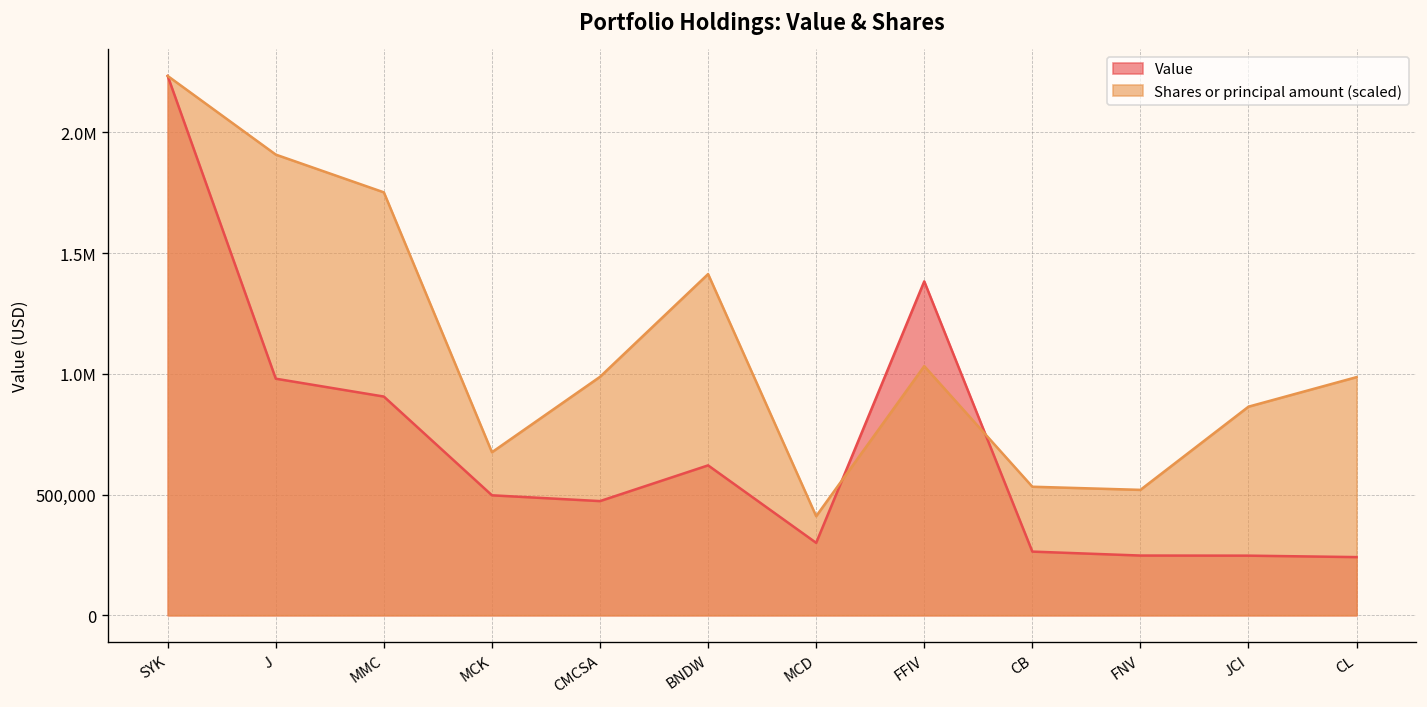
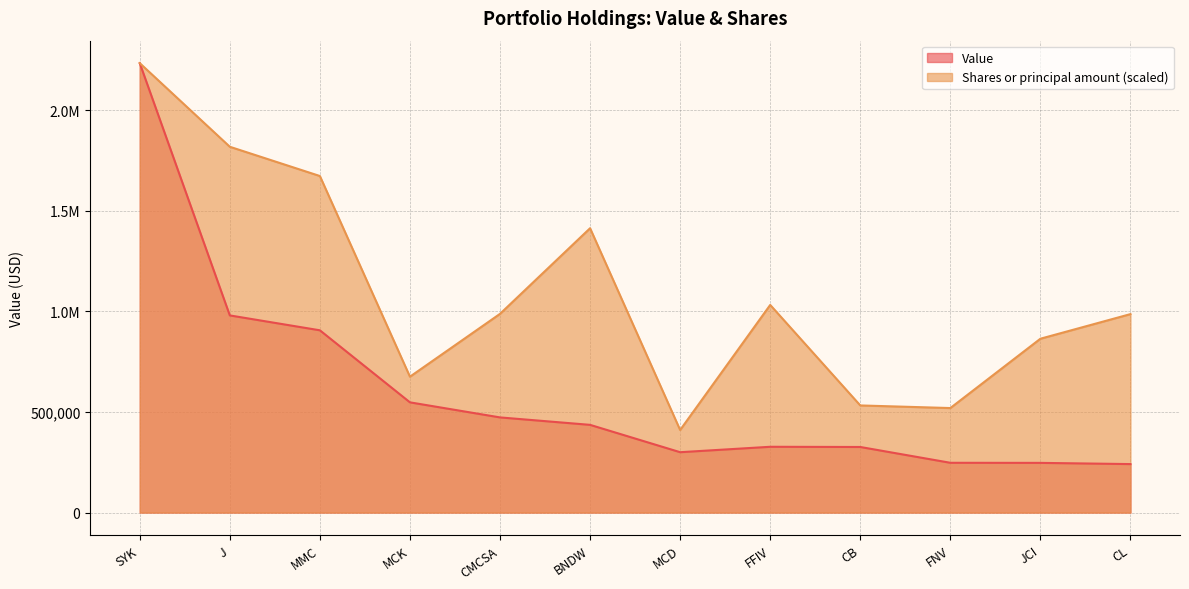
Shares or principal amount (scaled), J: 1,910,000 -> 1,820,000
Shares or principal amount (scaled), MMC: 1,750,000 -> 1,670,000
Value, MCK: 500,000 -> 550,000
Value, BNDW: 620,000 -> 440,000
Value, FFIV: 1,380,000 -> 330,000
Value, CB: 260,000 -> 330,000
